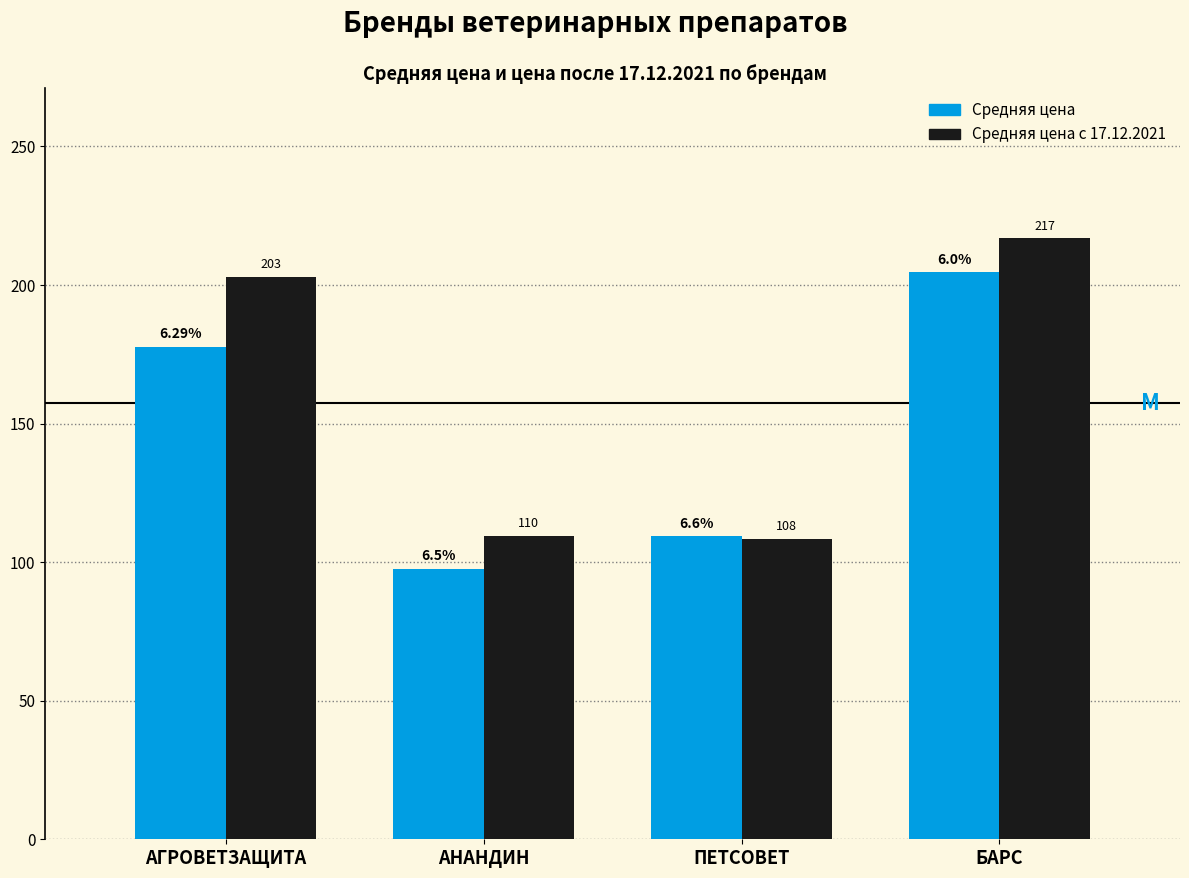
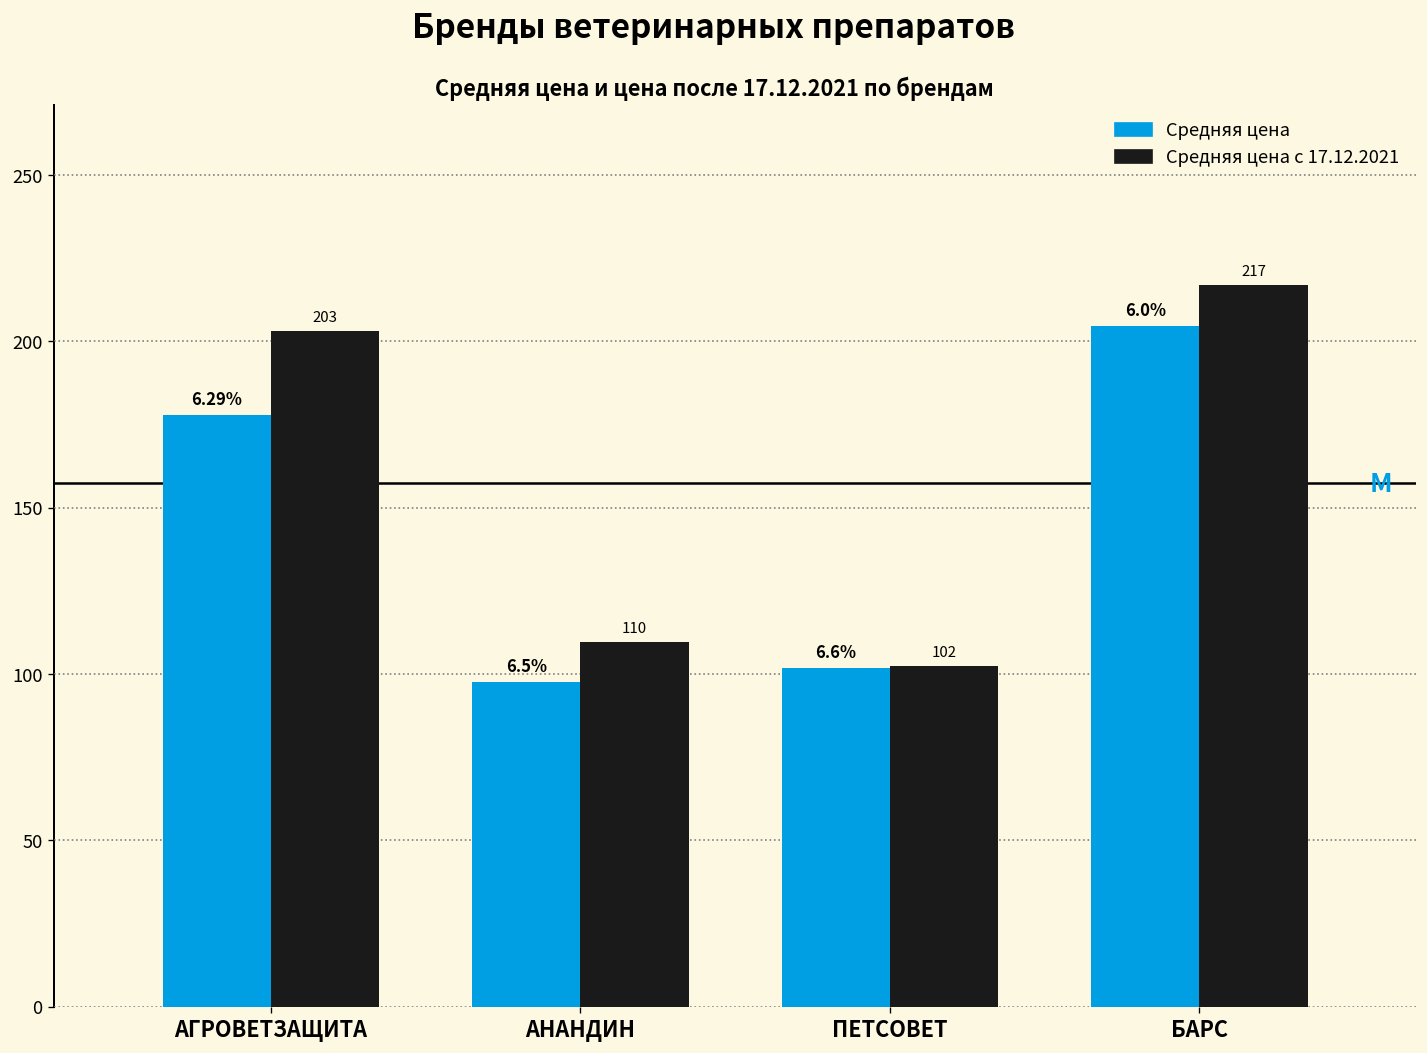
Средняя цена, ПЕТСОВЕТ: 109 -> 102
Средняя цена с 17.12.2021, ПЕТСОВЕТ: 108 -> 102
